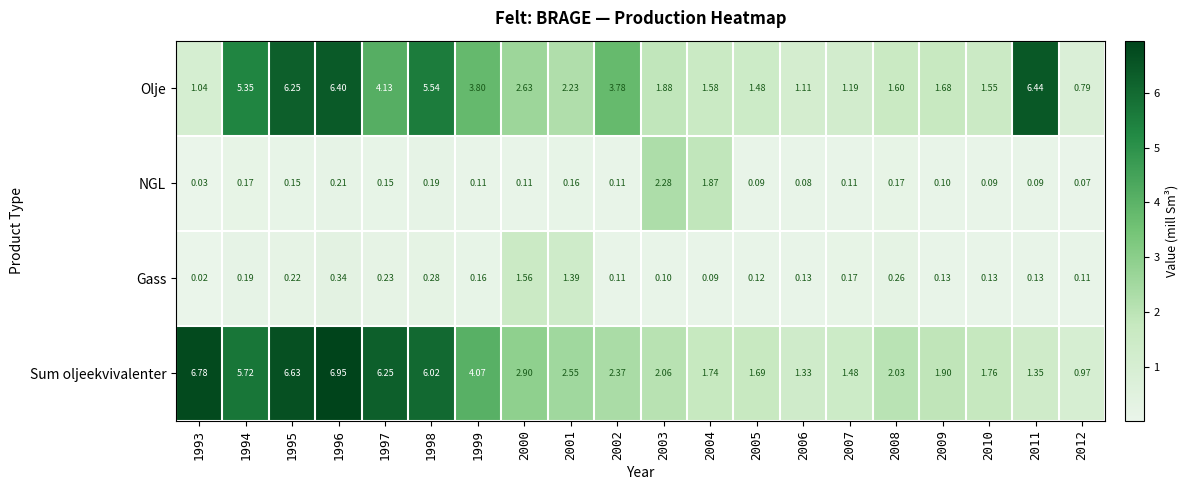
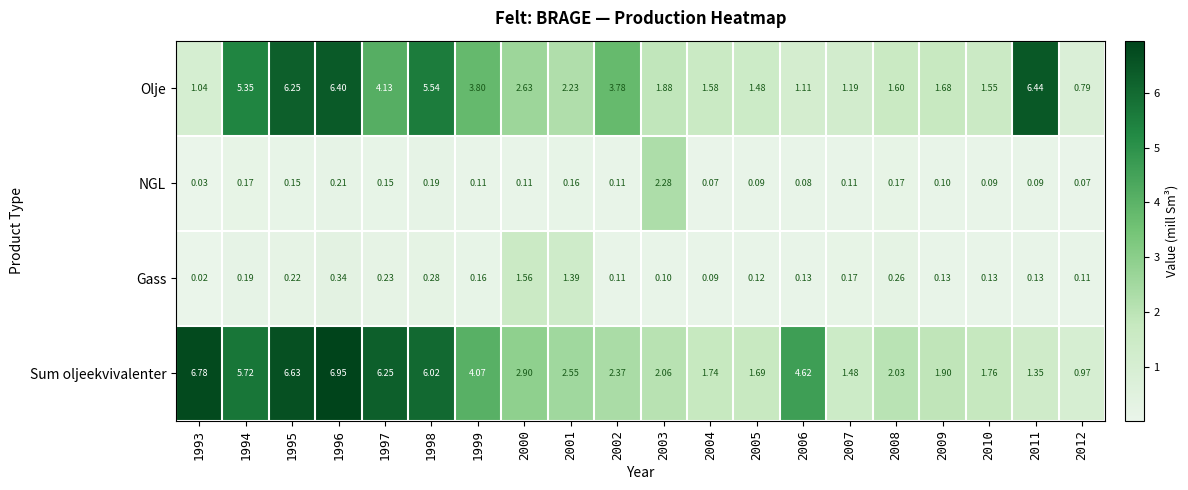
NGL, 2004: 1.87 -> 0.07
Sum oljeekvivalenter, 2006: 1.33 -> 4.62
